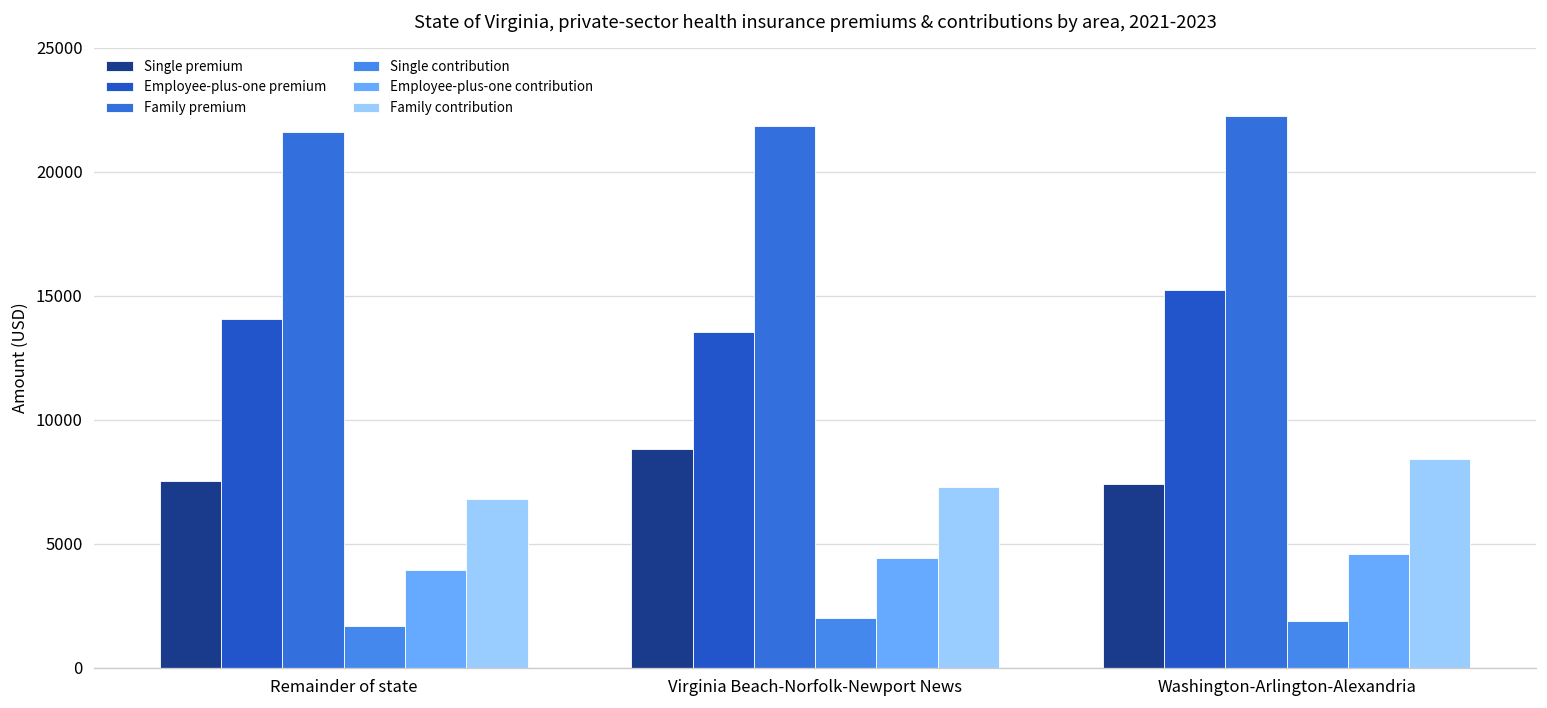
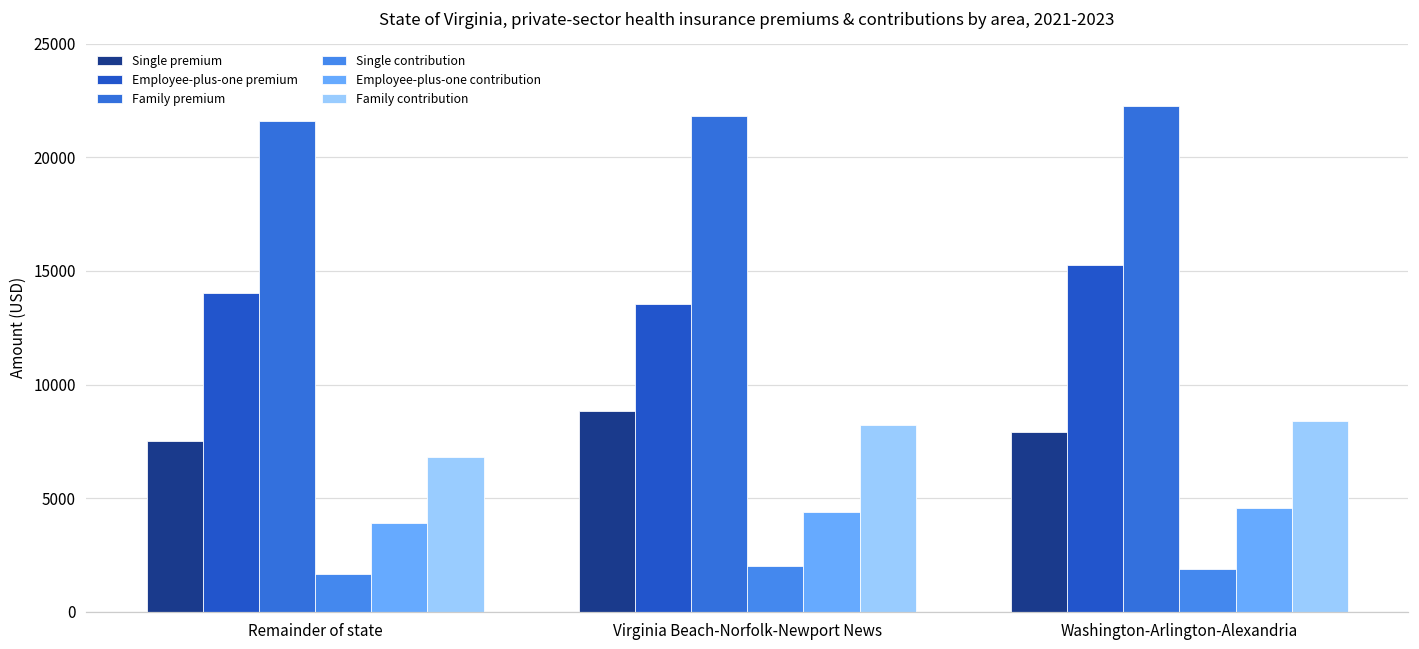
Family contribution, Virginia Beach-Norfolk-Newport News: 7300 -> 8200
Single premium, Washington-Arlington-Alexandria: 7400 -> 7900
